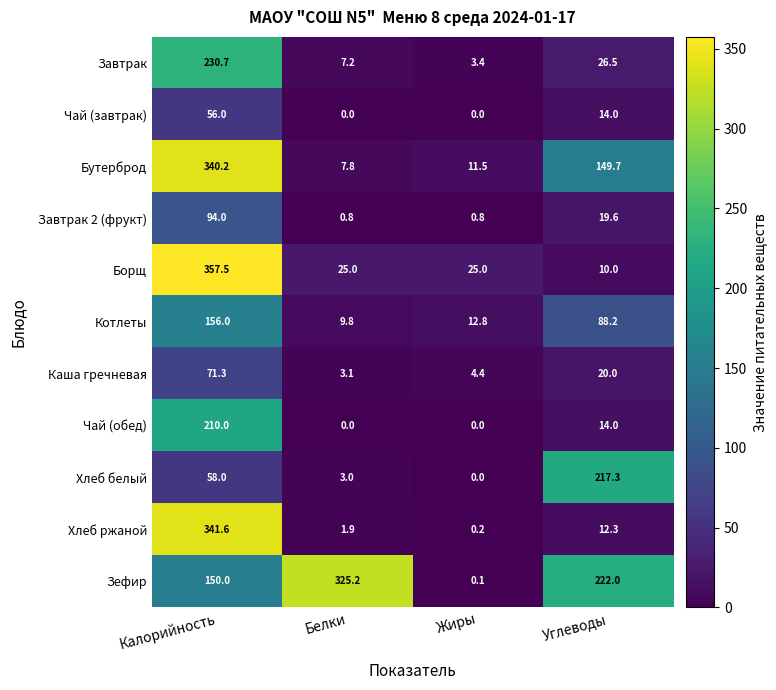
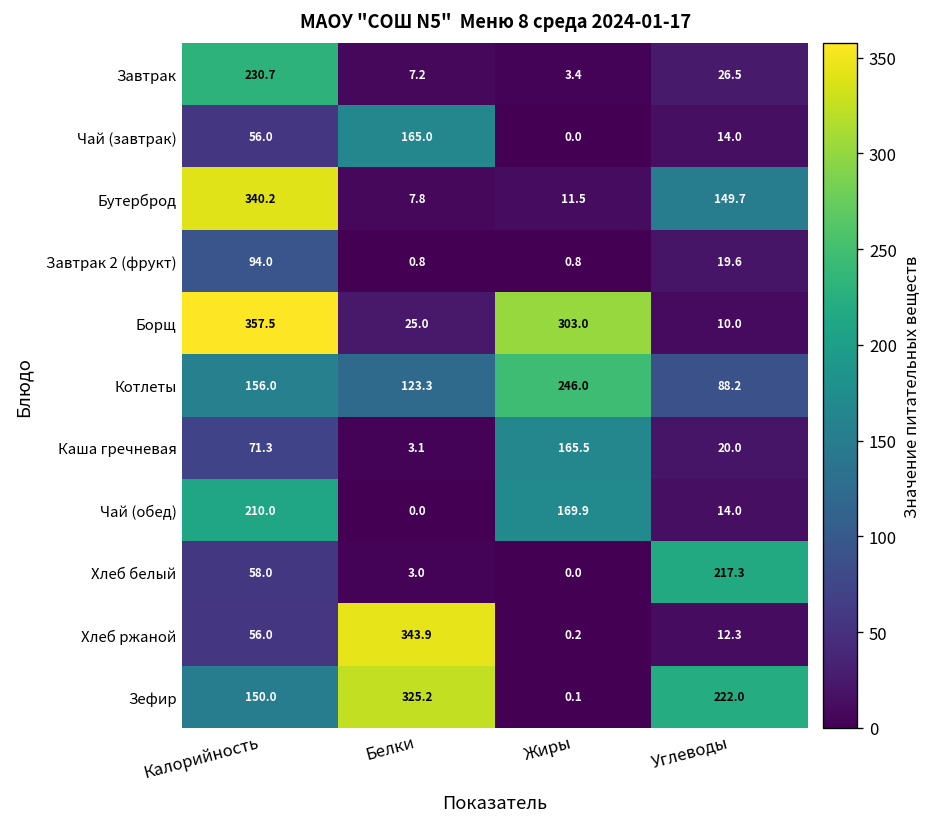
Чай (завтрак), Белки: 0.0 -> 165.0
Борщ, Жиры: 25.0 -> 303.0
Котлеты, Белки: 9.8 -> 123.3
Котлеты, Жиры: 12.8 -> 246.0
Каша гречневая, Жиры: 4.4 -> 165.5
Чай (обед), Жиры: 0.0 -> 169.9
Хлеб ржаной, Калорийность: 341.6 -> 56.0
Хлеб ржаной, Белки: 1.9 -> 343.9
